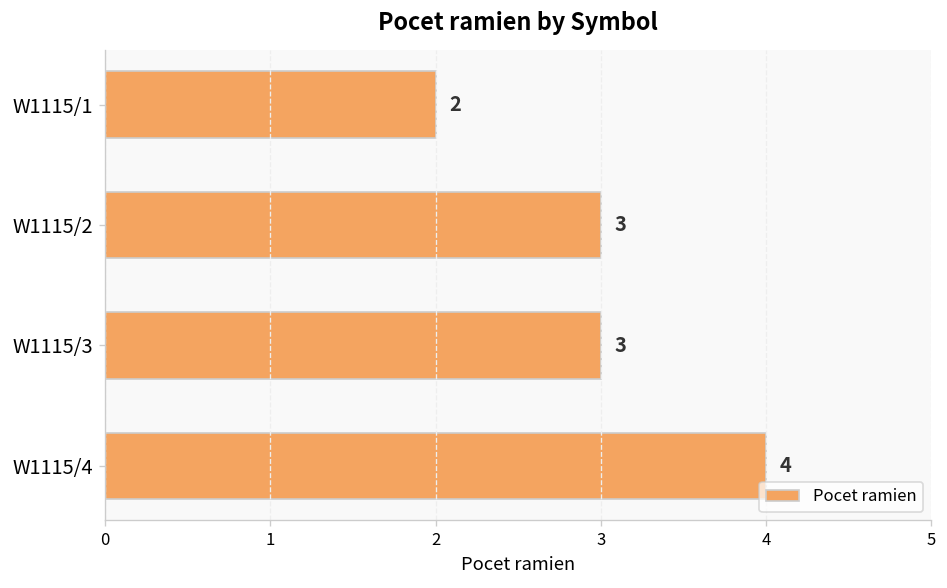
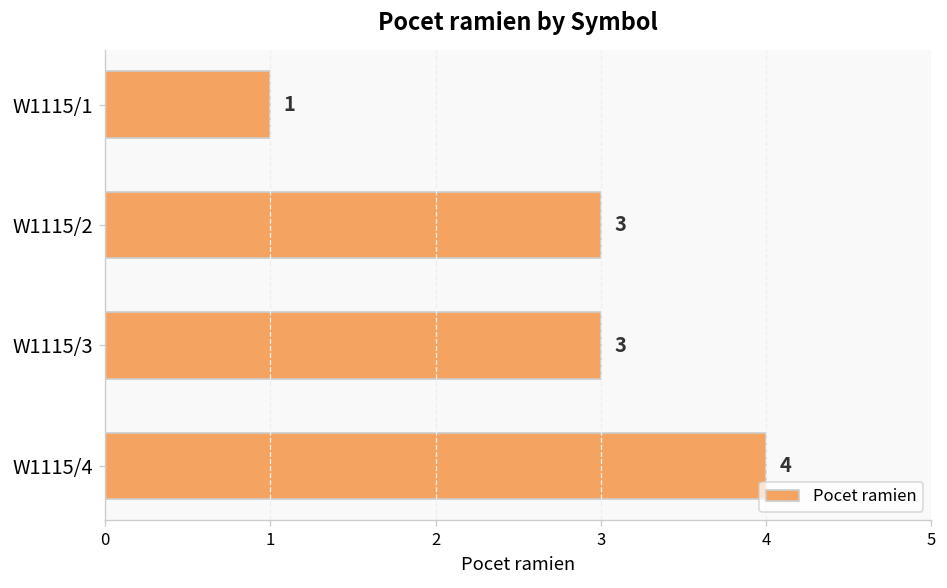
W1115/1: 2 -> 1
